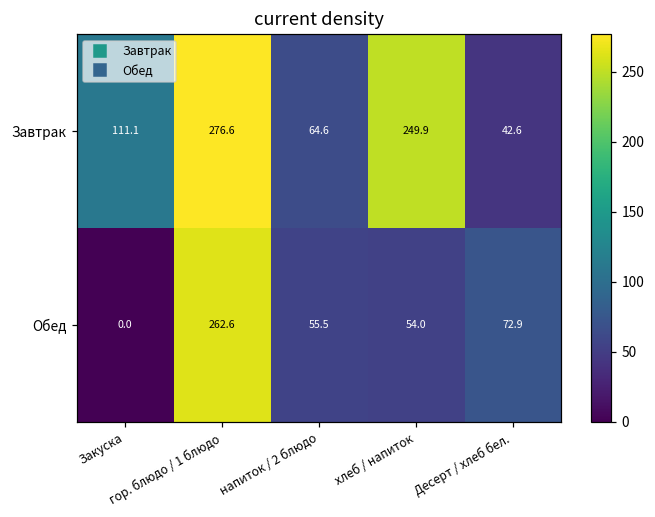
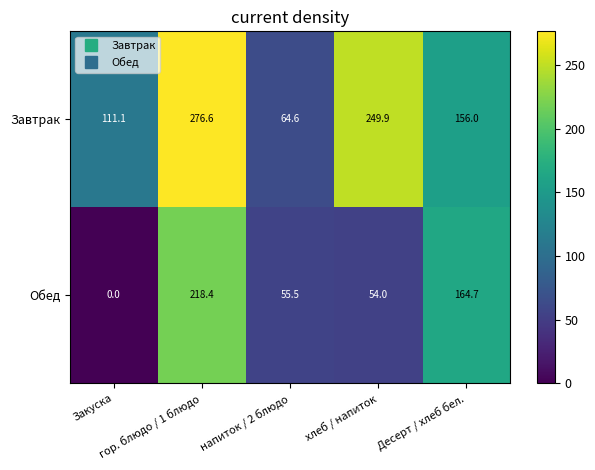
Завтрак, Десерт / хлеб бел.: 42.6 -> 156.0
Обед, гор. блюдо / 1 блюдо: 262.6 -> 218.4
Обед, Десерт / хлеб бел.: 72.9 -> 164.7
